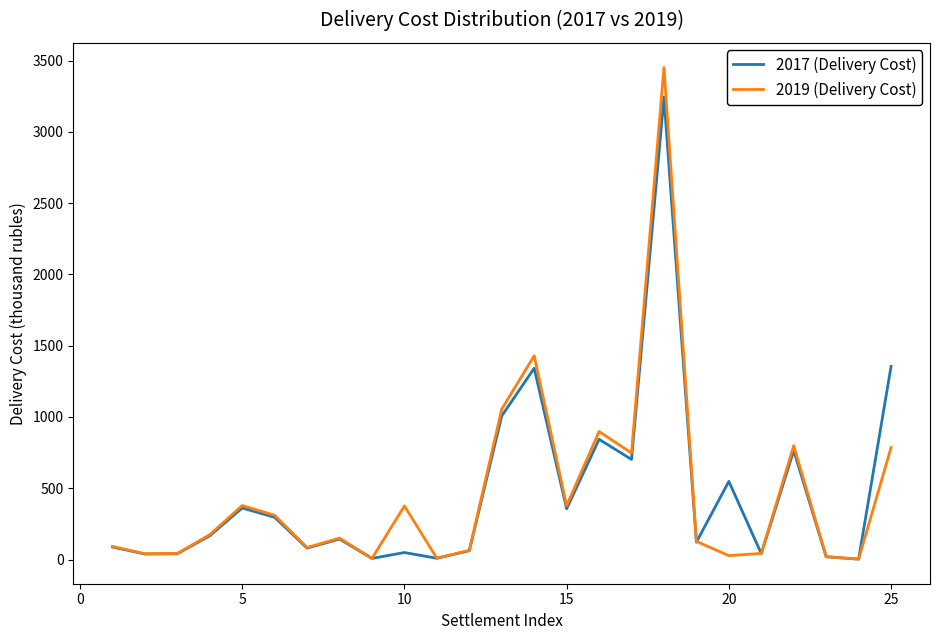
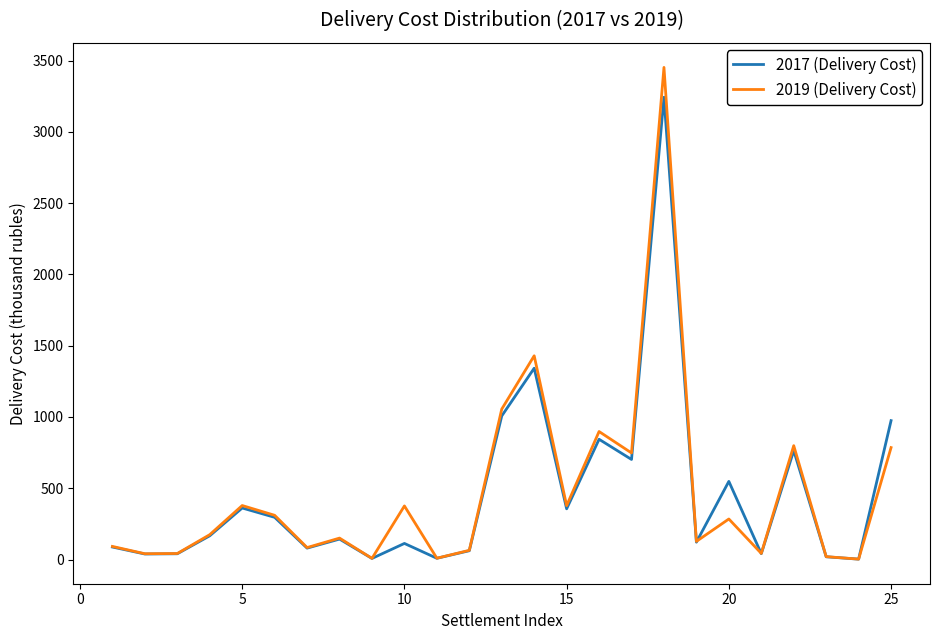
2017 (Delivery Cost), 10: 50 -> 110
2019 (Delivery Cost), 20: 30 -> 280
2017 (Delivery Cost), 25: 1350 -> 970
